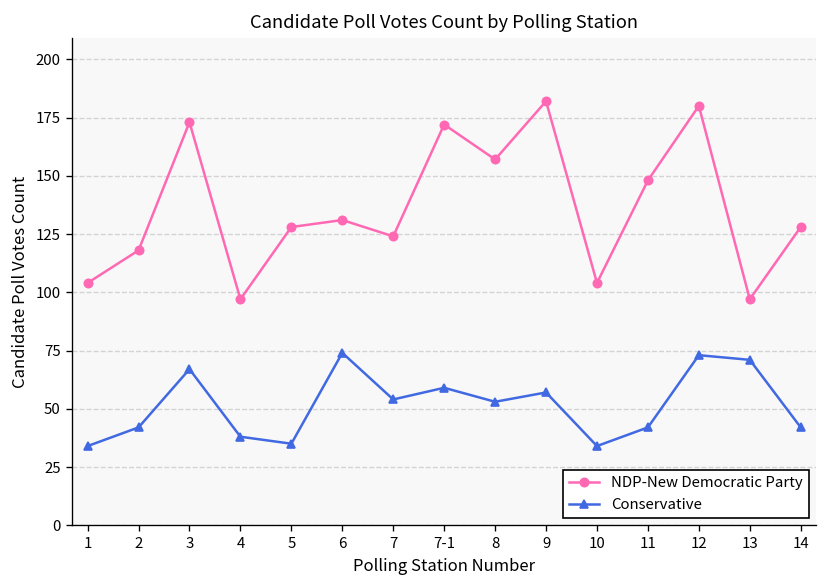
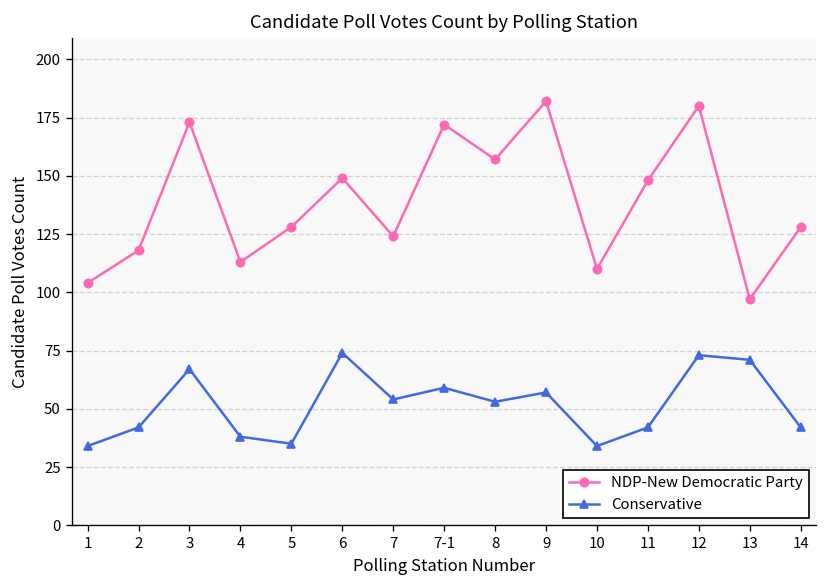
NDP-New Democratic Party, 4: 97 -> 113
NDP-New Democratic Party, 6: 131 -> 149
NDP-New Democratic Party, 10: 104 -> 110
